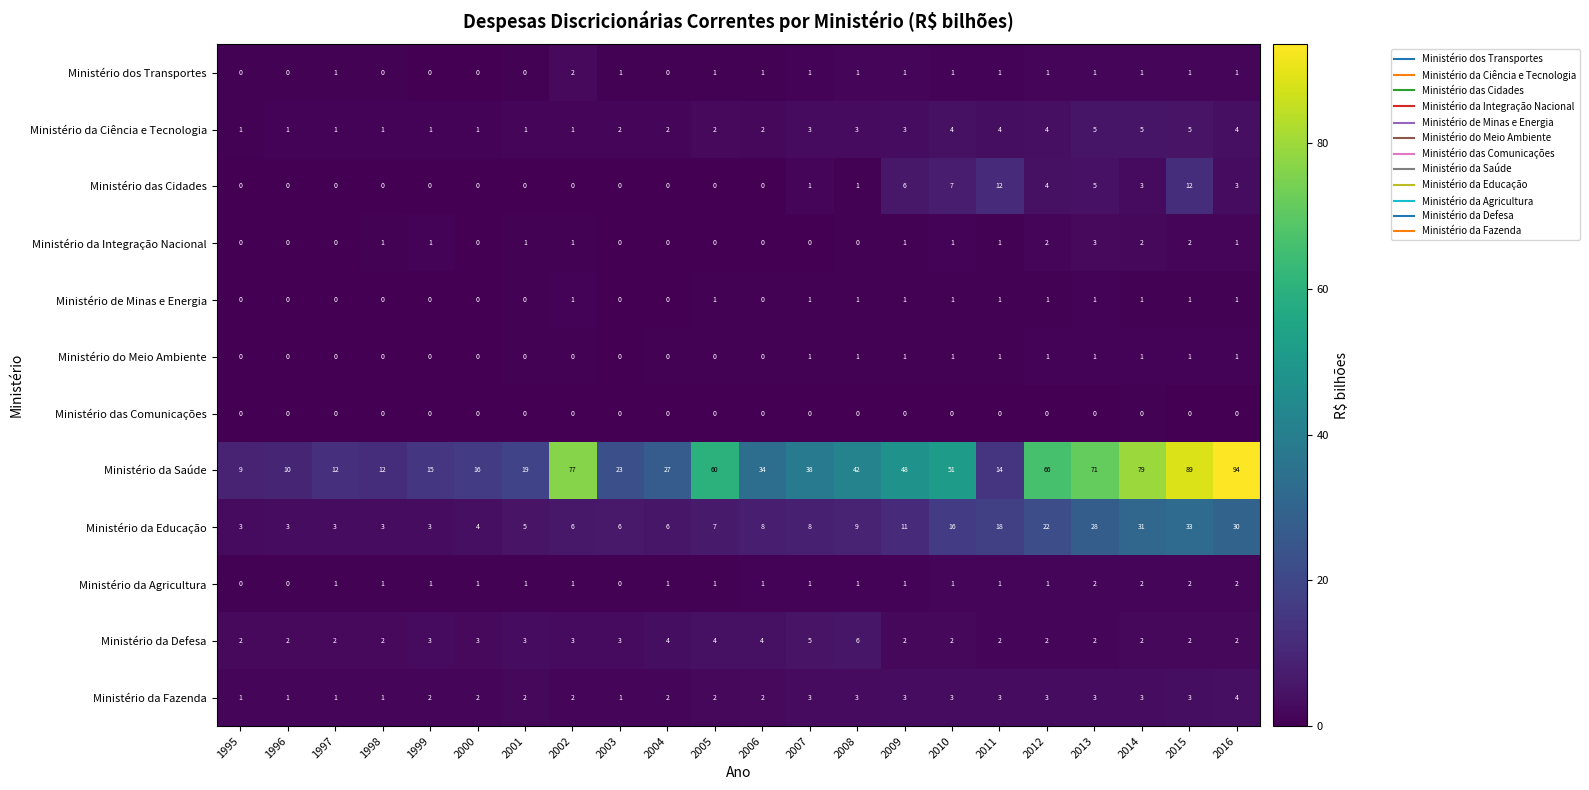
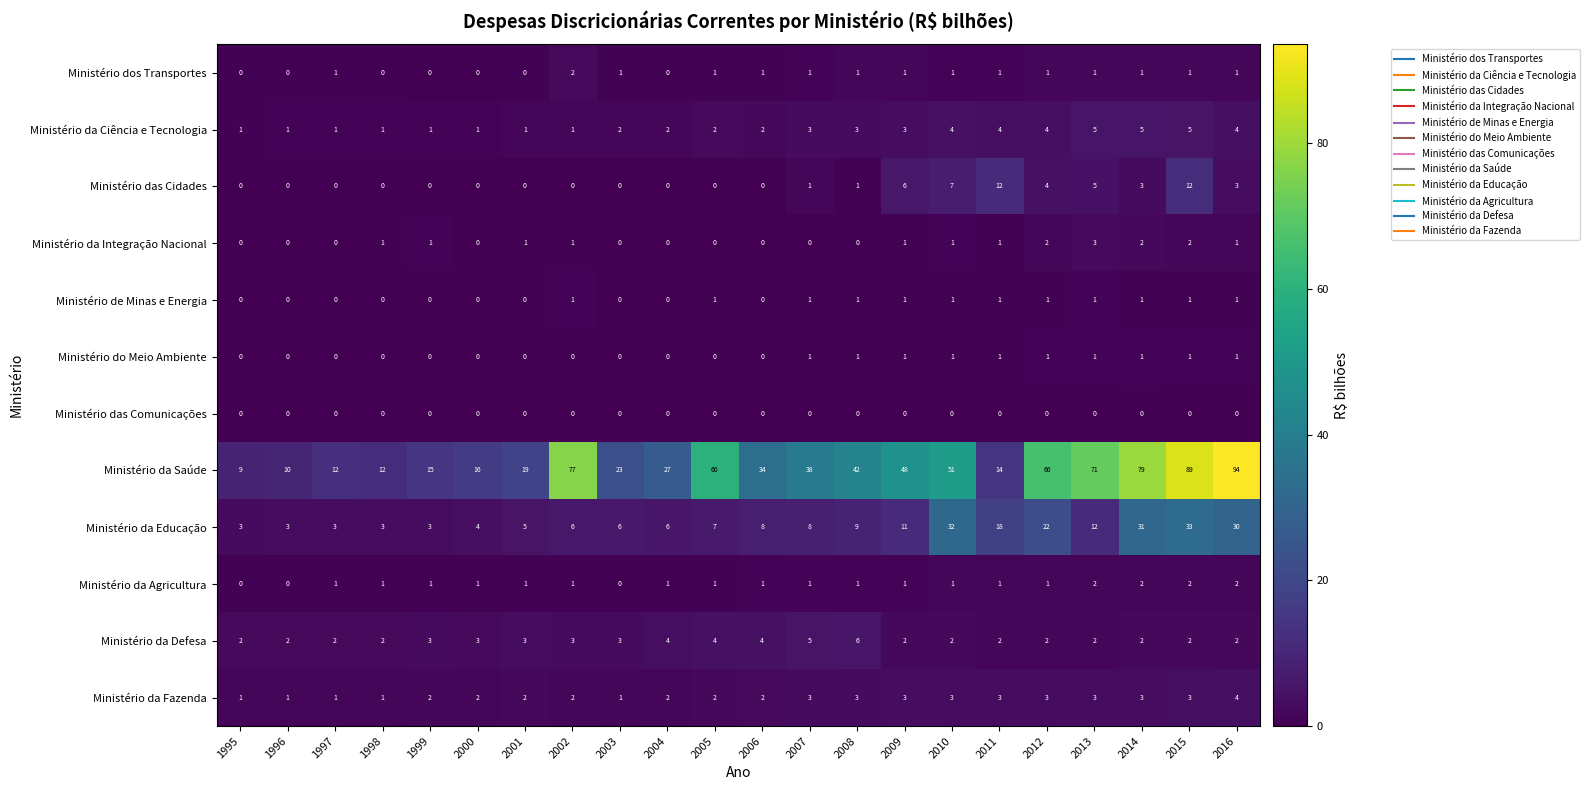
Ministério da Educação, 2010: 16 -> 32
Ministério da Educação, 2013: 28 -> 12
